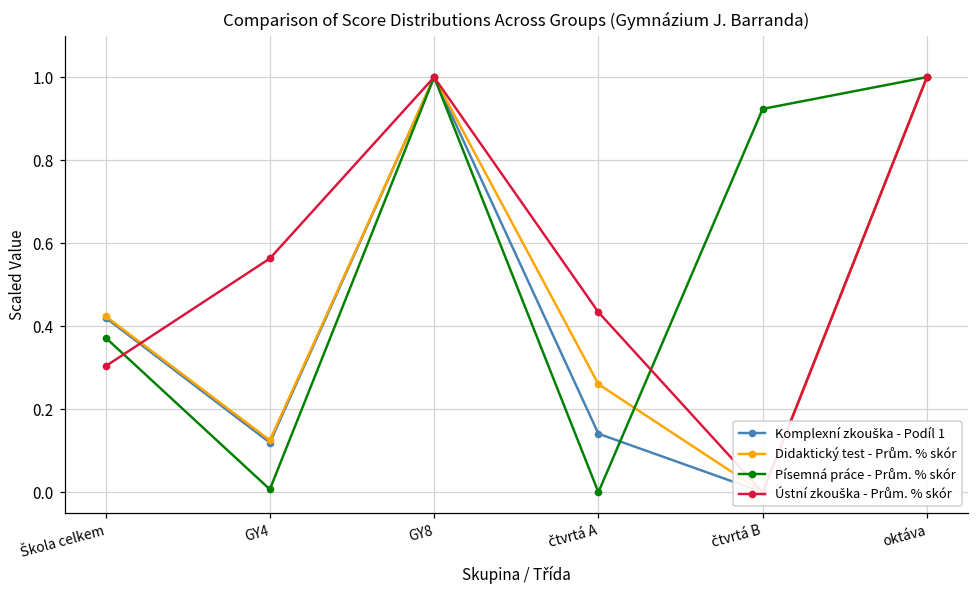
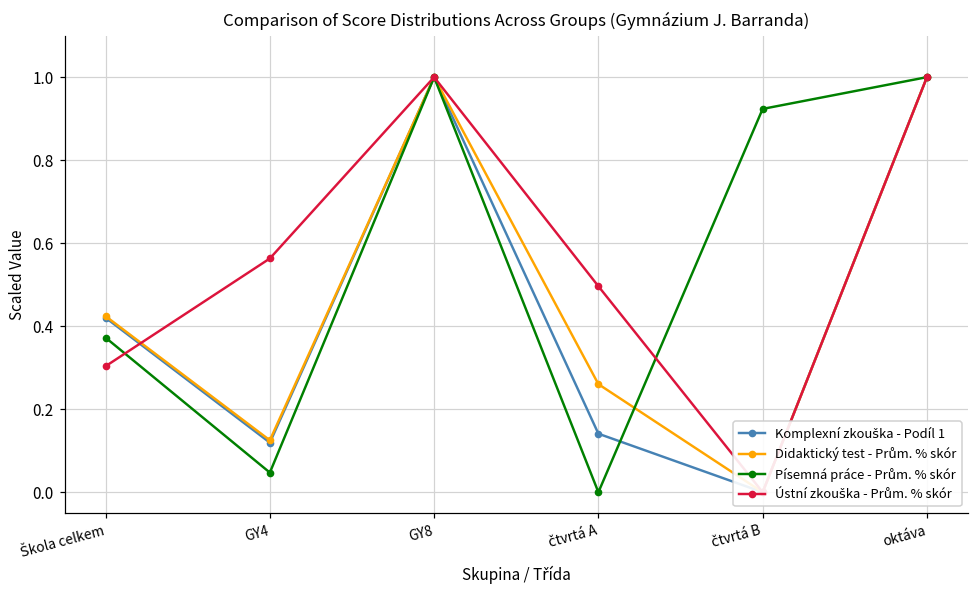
Písemná práce - Prům. % skór, GY4: 0.01 -> 0.05
Ústní zkouška - Prům. % skór, čtvrtá A: 0.43 -> 0.50
